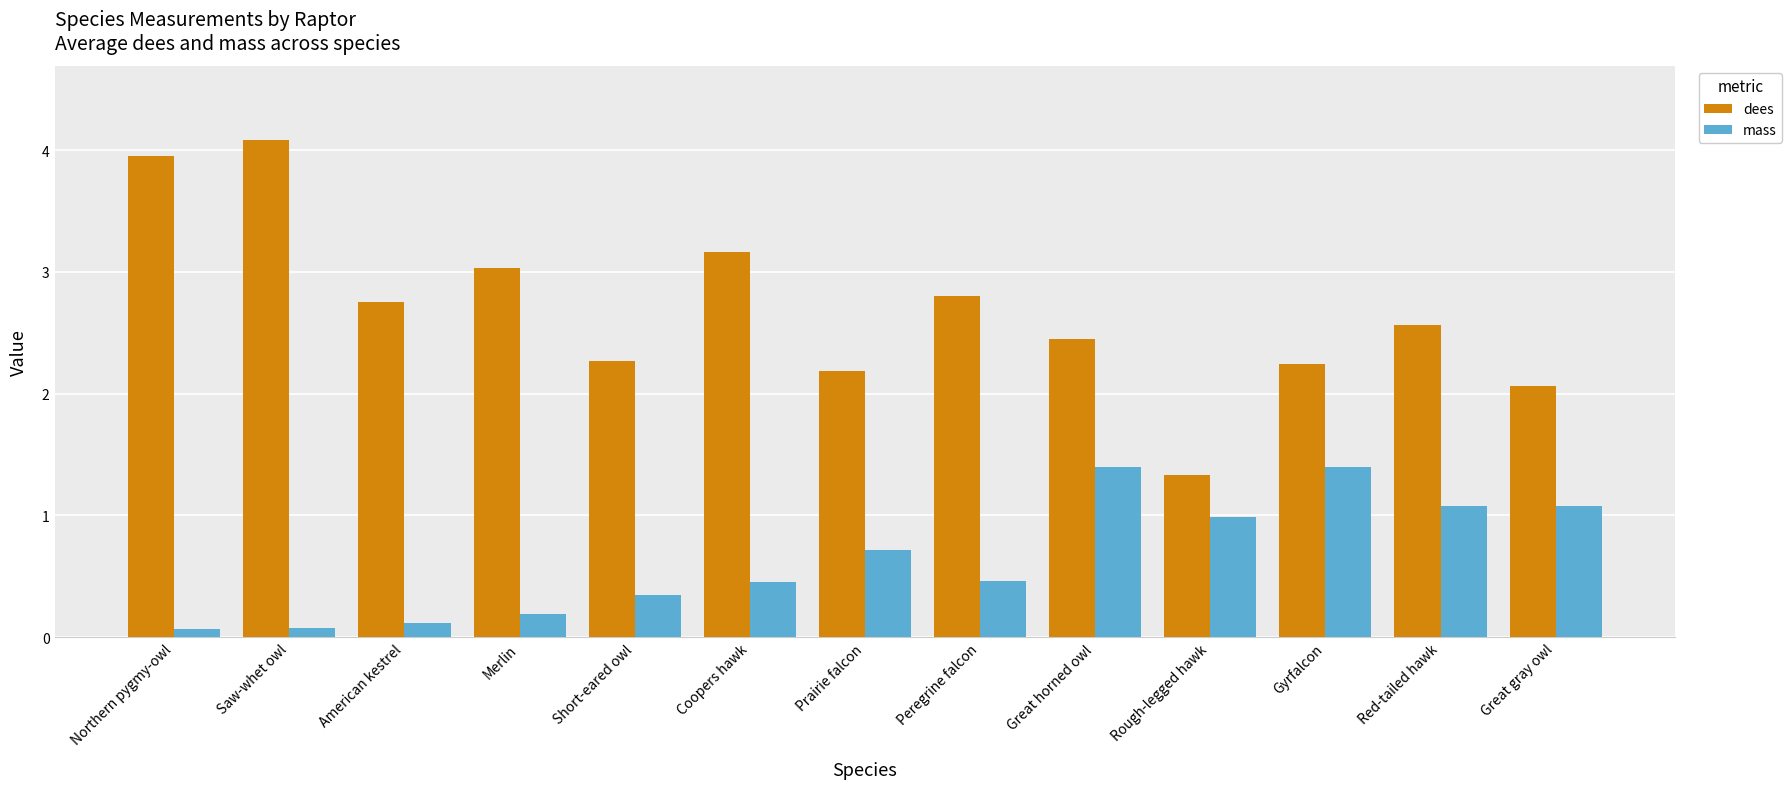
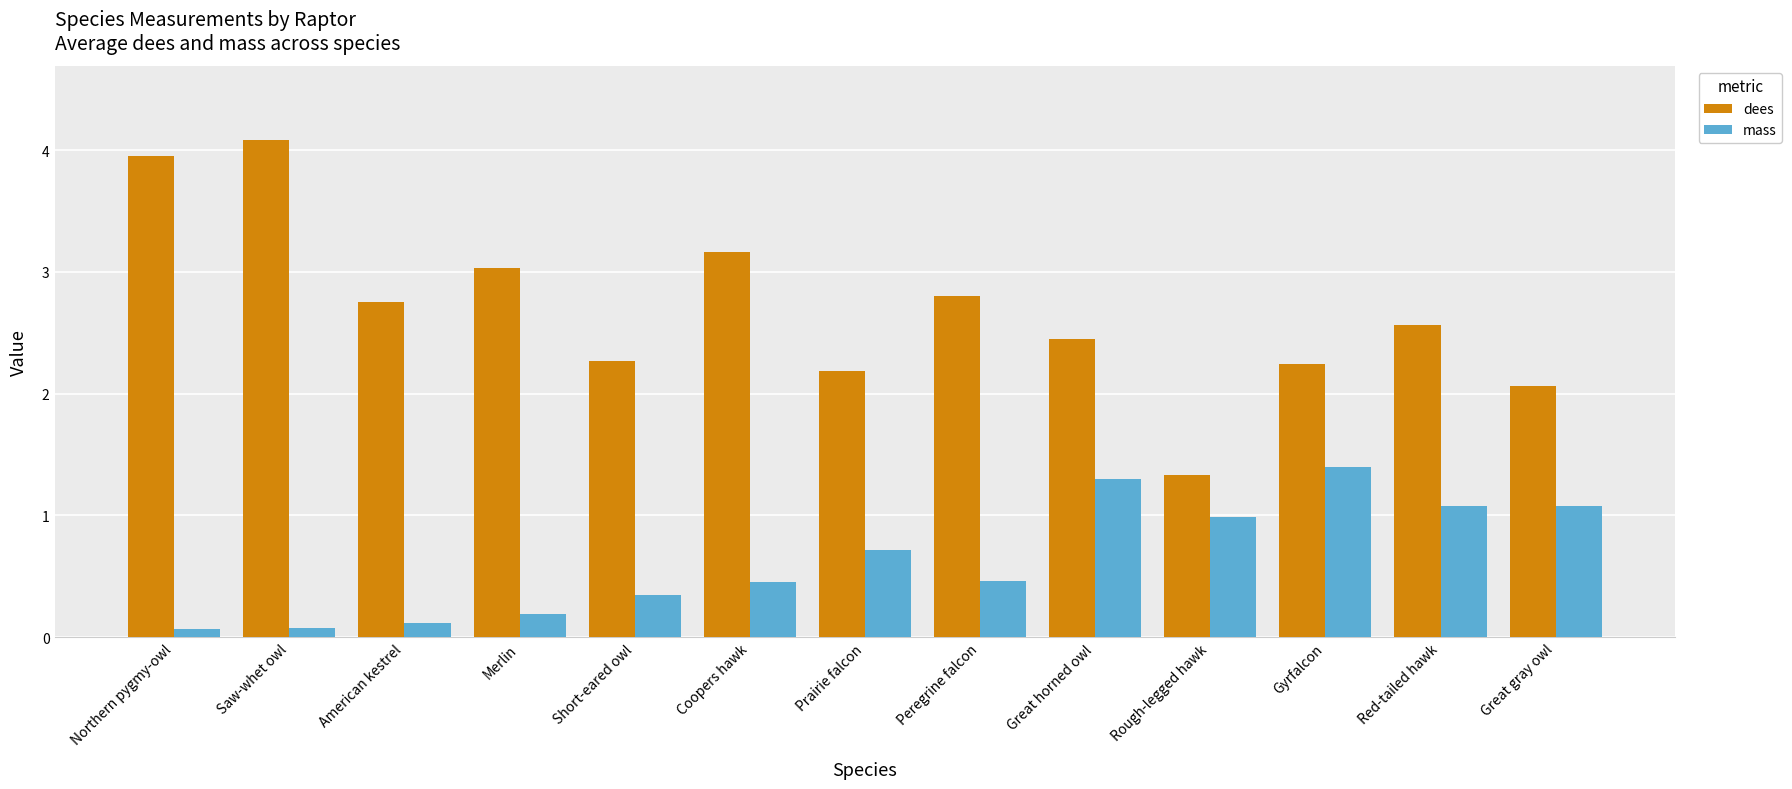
mass, Great horned owl: 1.4 -> 1.3
